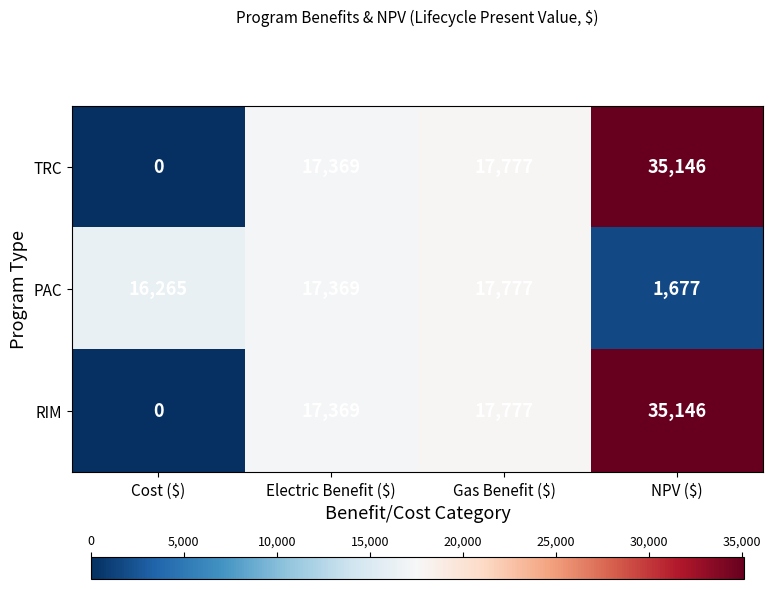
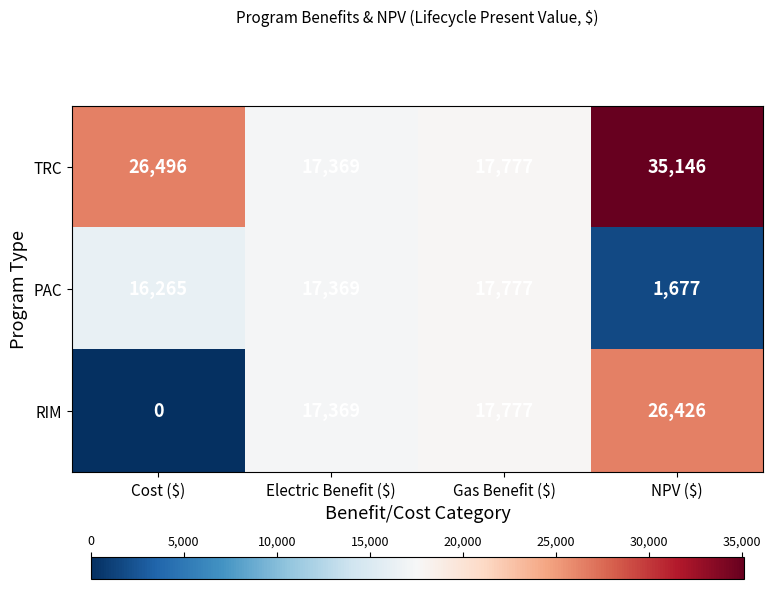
TRC, Cost ($): 0 -> 26,496
RIM, NPV ($): 35,146 -> 26,426
